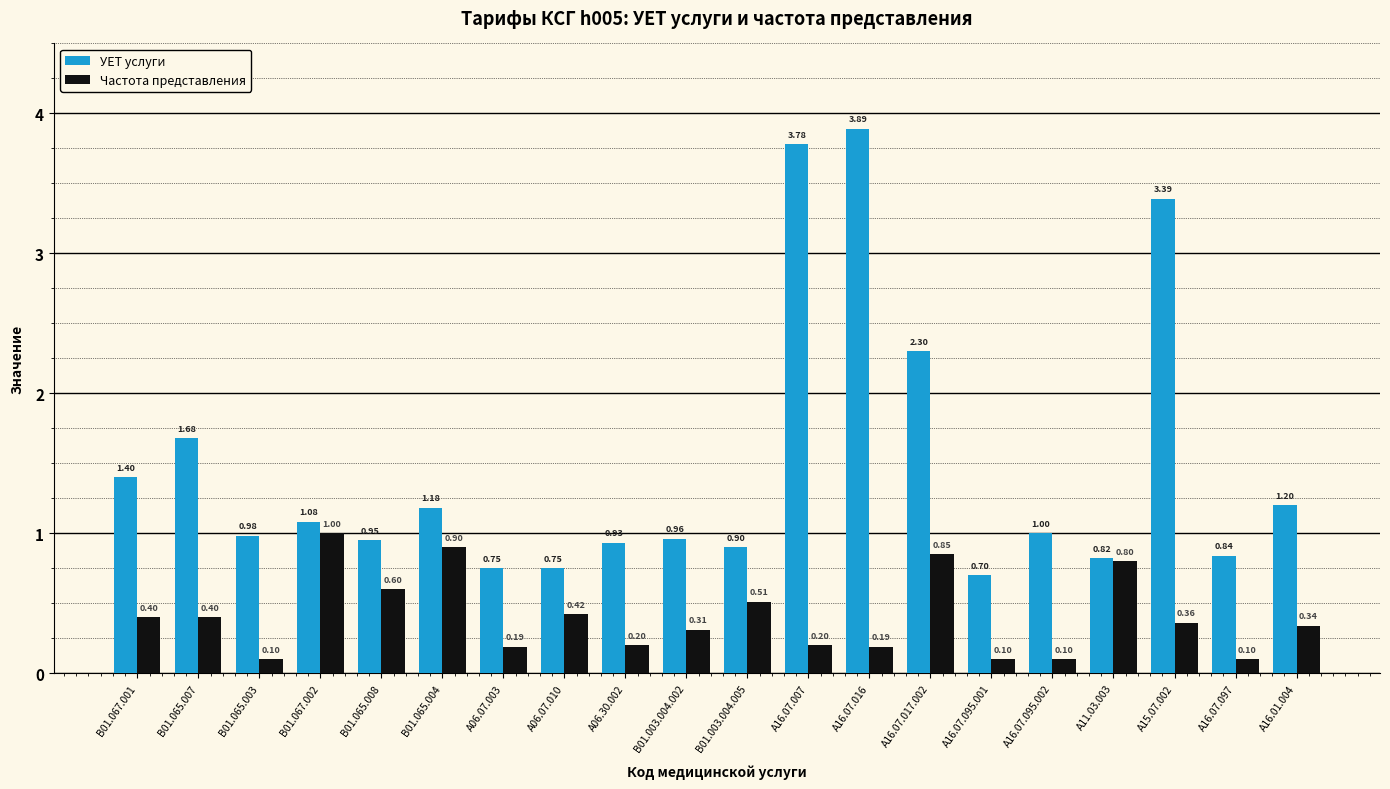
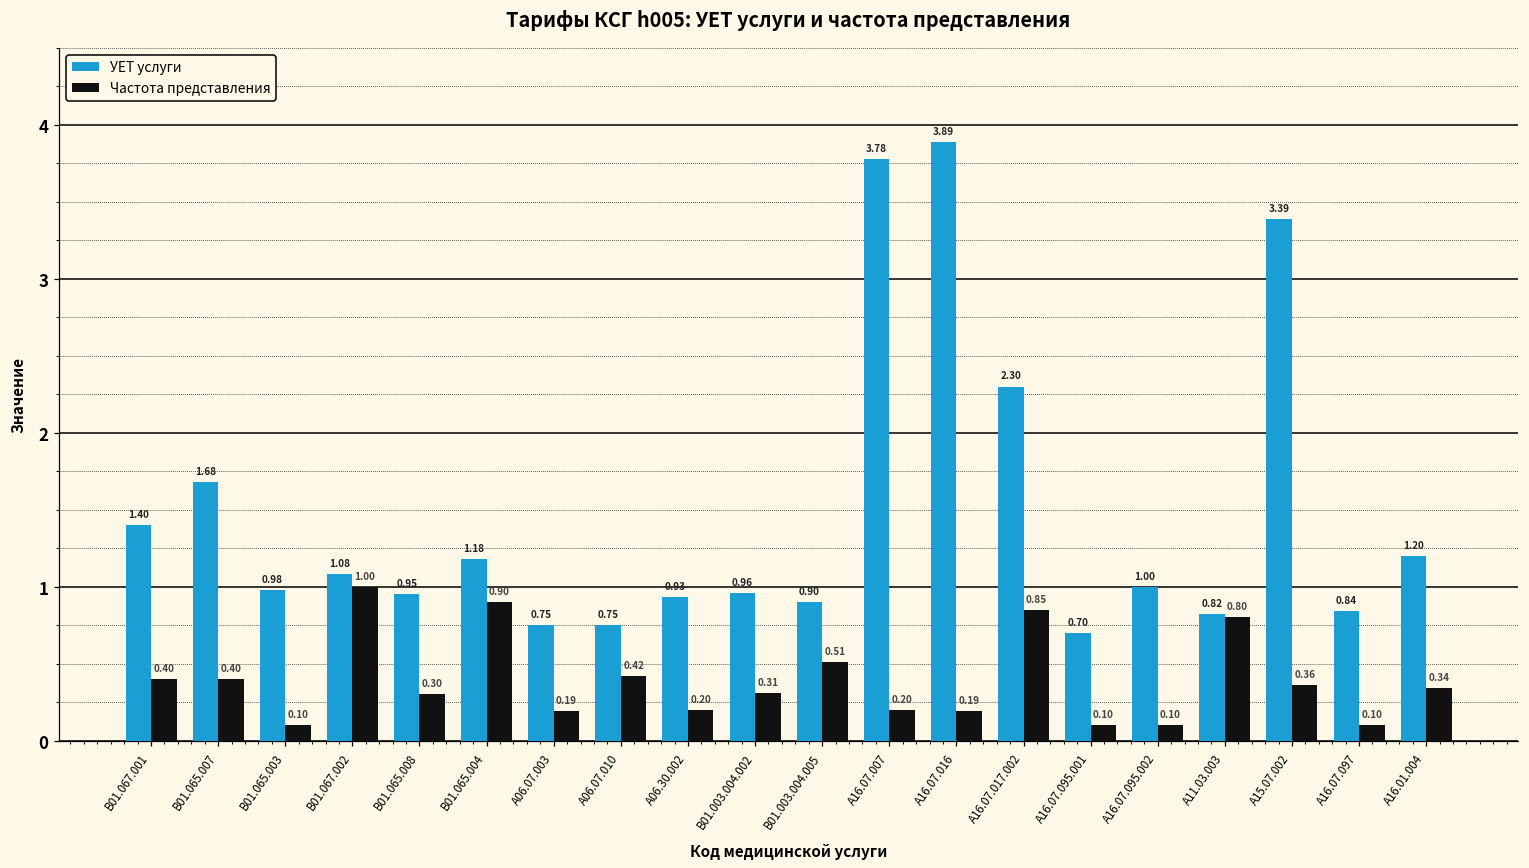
Частота представления, B01.065.008: 0.60 -> 0.30
